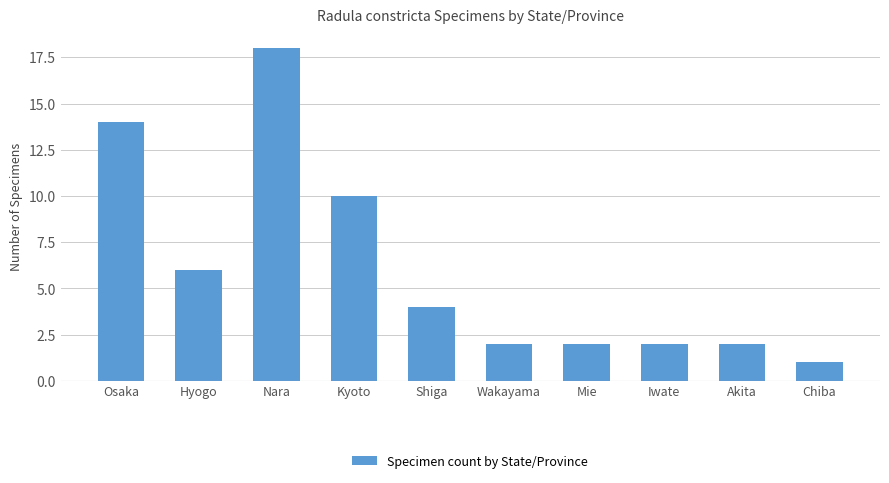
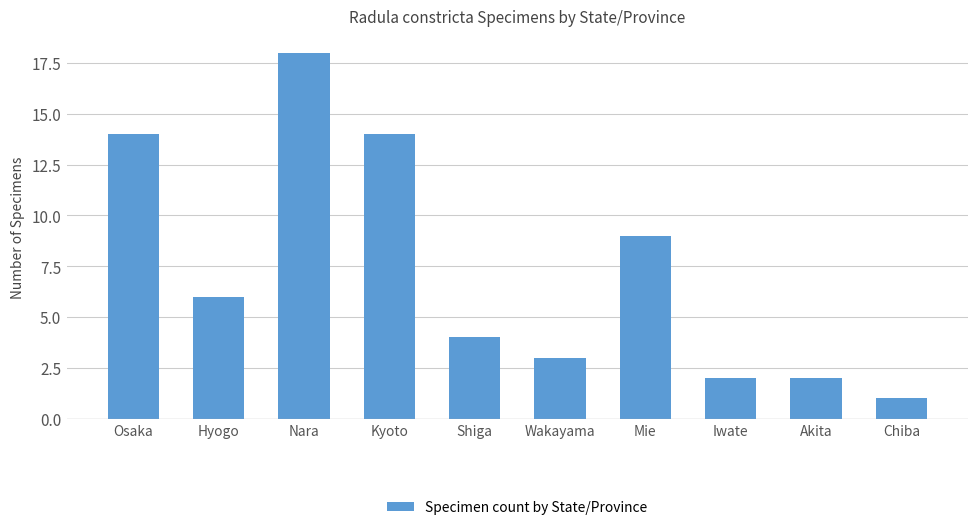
Kyoto: 10 -> 14
Wakayama: 2 -> 3
Mie: 2 -> 9
